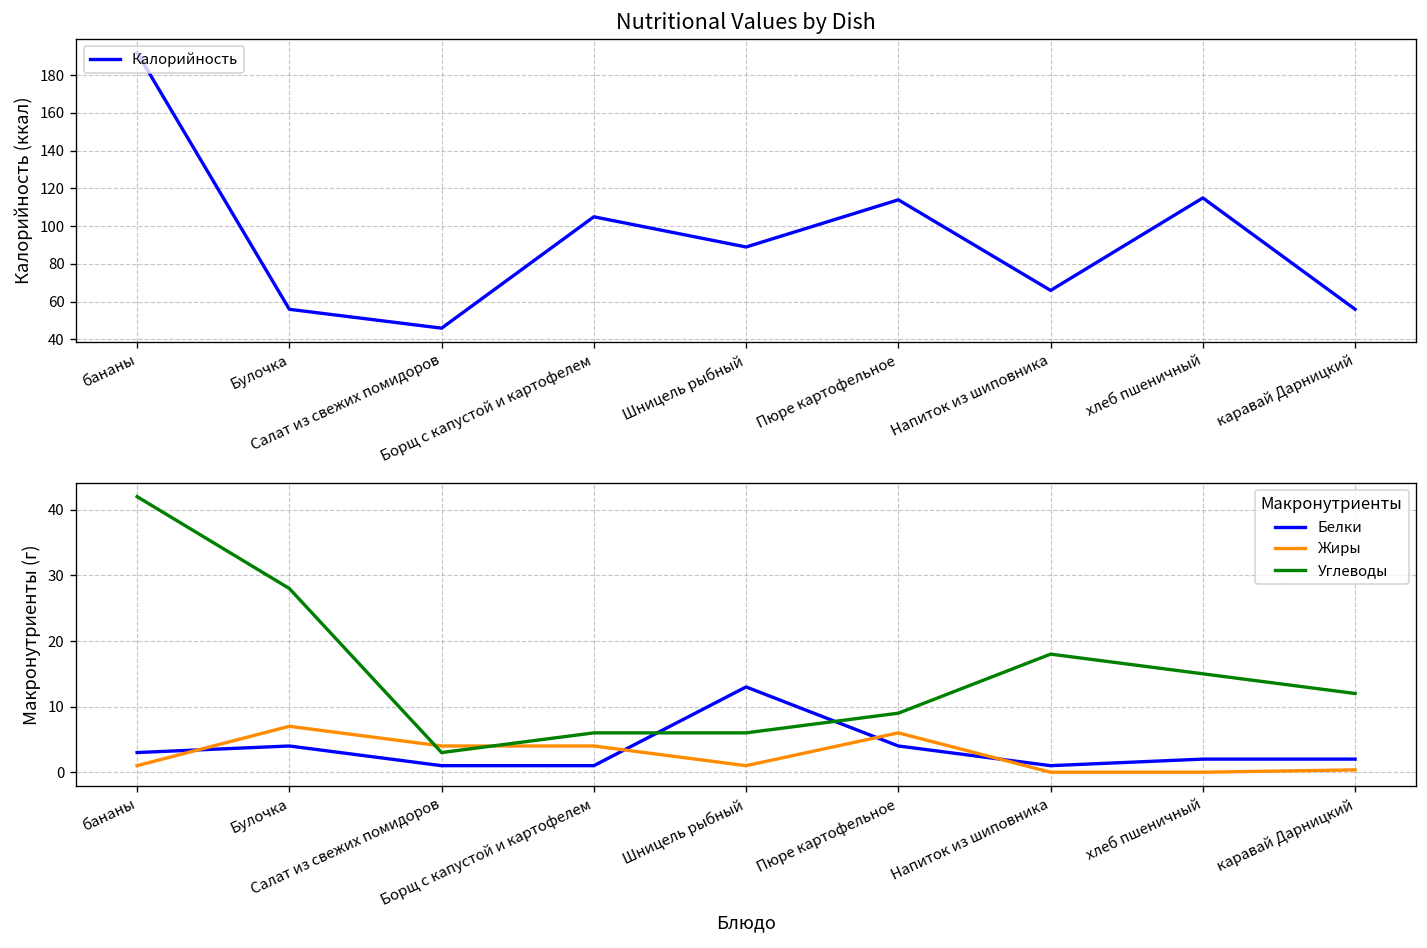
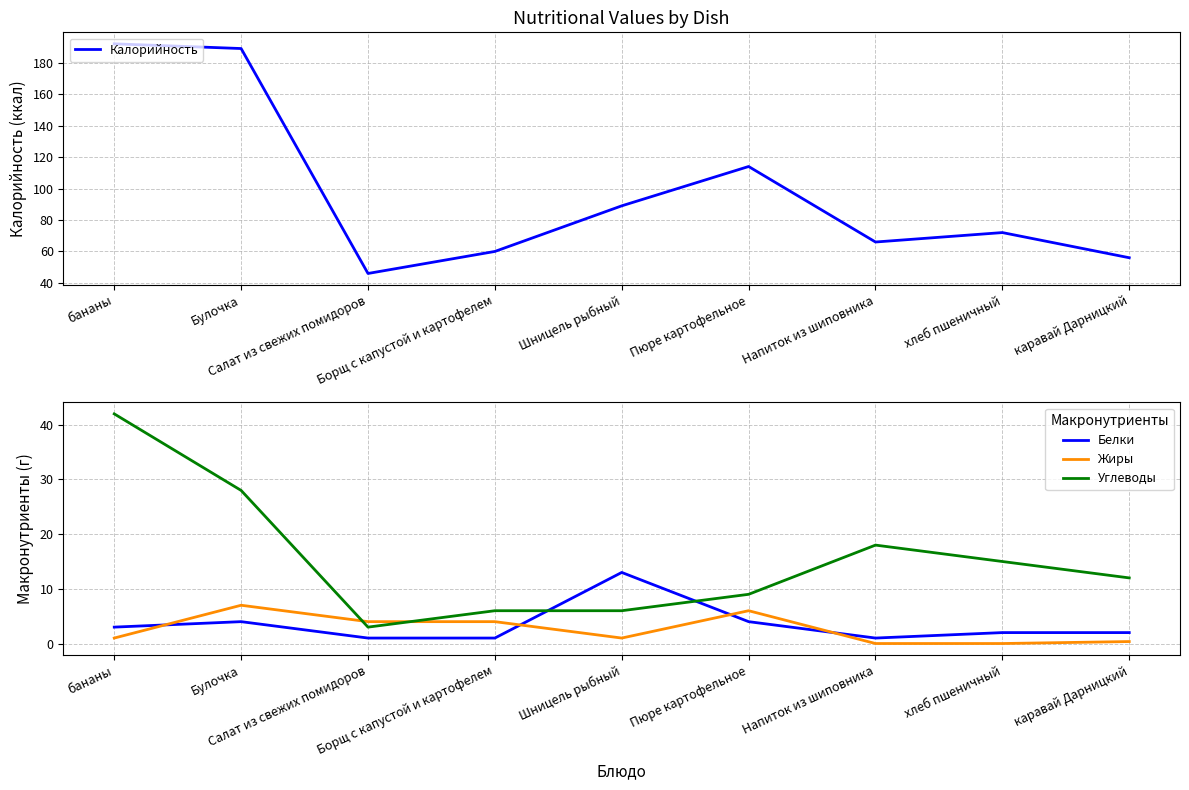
Nutritional Values by Dish, Булочка: 56 -> 189
Nutritional Values by Dish, Борщ с капустой и картофелем: 105 -> 60
Nutritional Values by Dish, хлеб пшеничный: 115 -> 72
